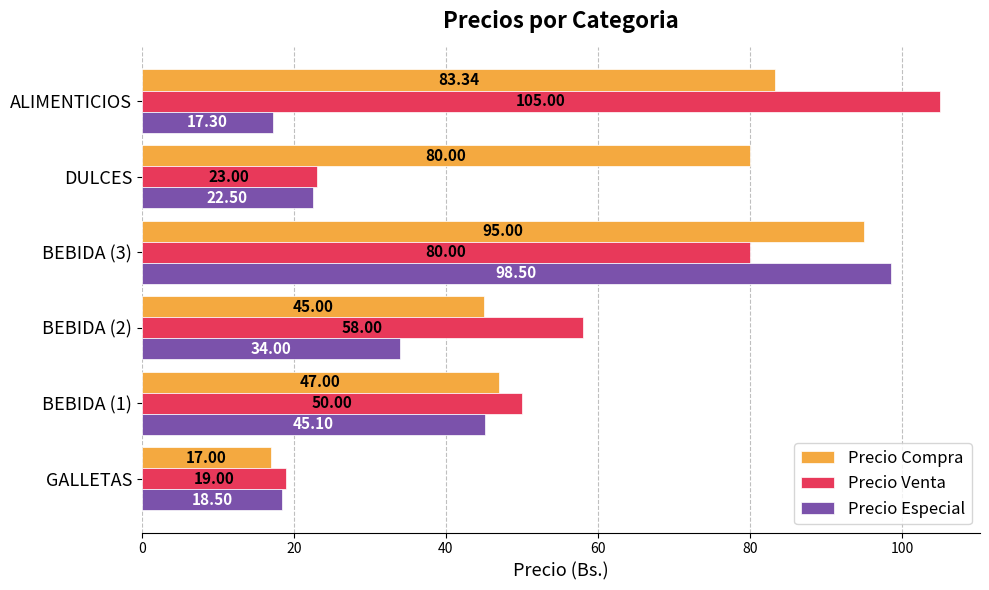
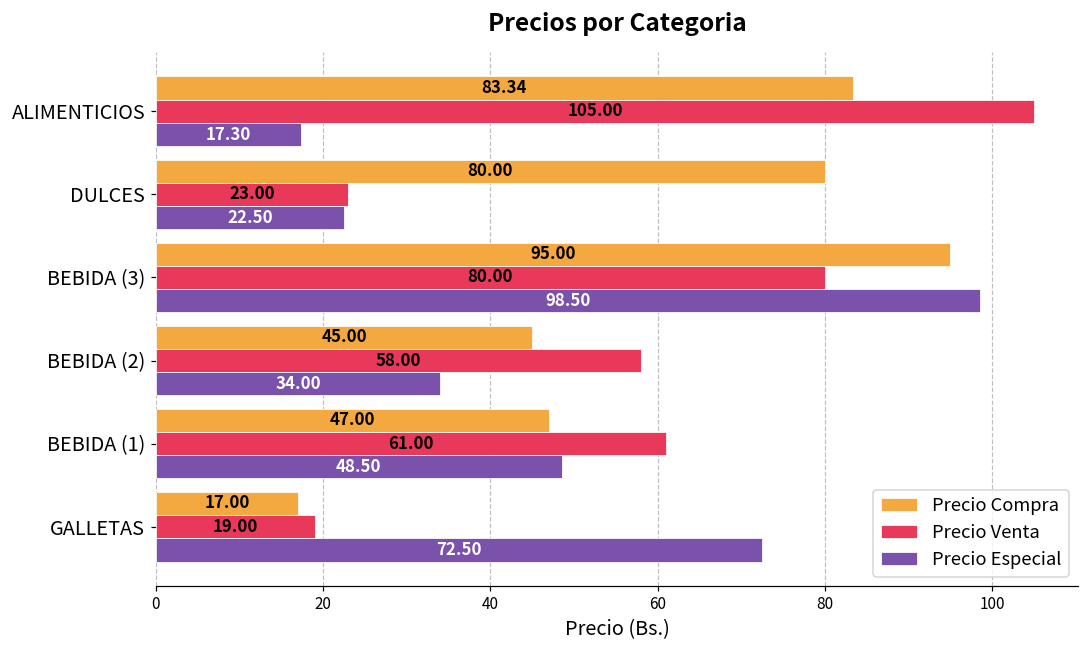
Precio Venta, BEBIDA (1): 50.00 -> 61.00
Precio Especial, BEBIDA (1): 45.10 -> 48.50
Precio Especial, GALLETAS: 18.50 -> 72.50
